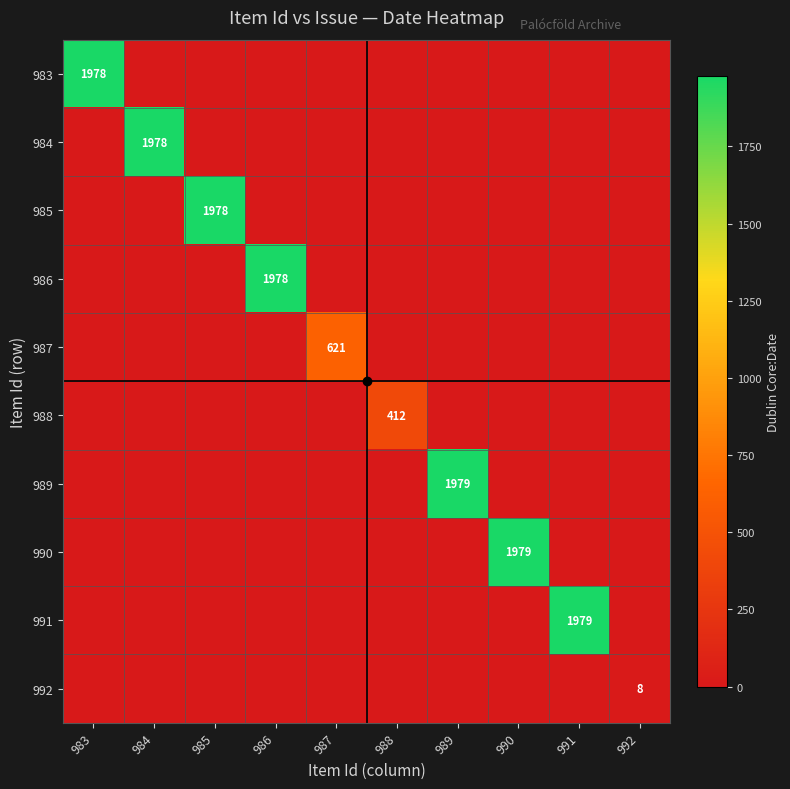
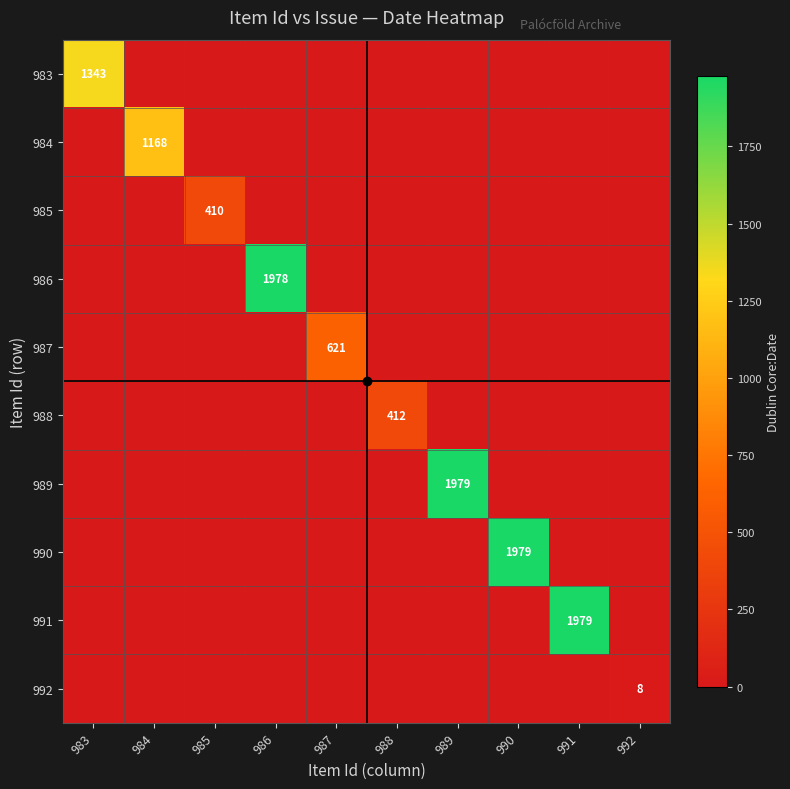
983, 983: 1978 -> 1343
984, 984: 1978 -> 1168
985, 985: 1978 -> 410
